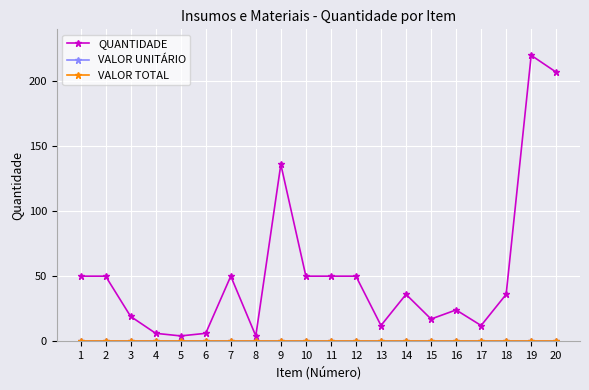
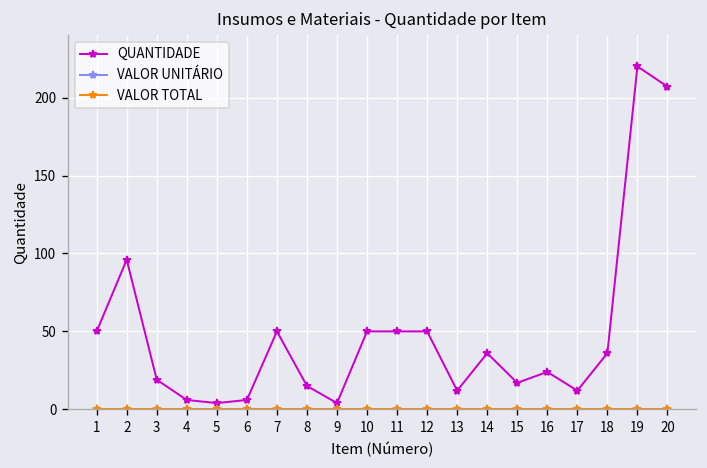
QUANTIDADE, 2: 50 -> 96
QUANTIDADE, 8: 4 -> 15
QUANTIDADE, 9: 136 -> 4
